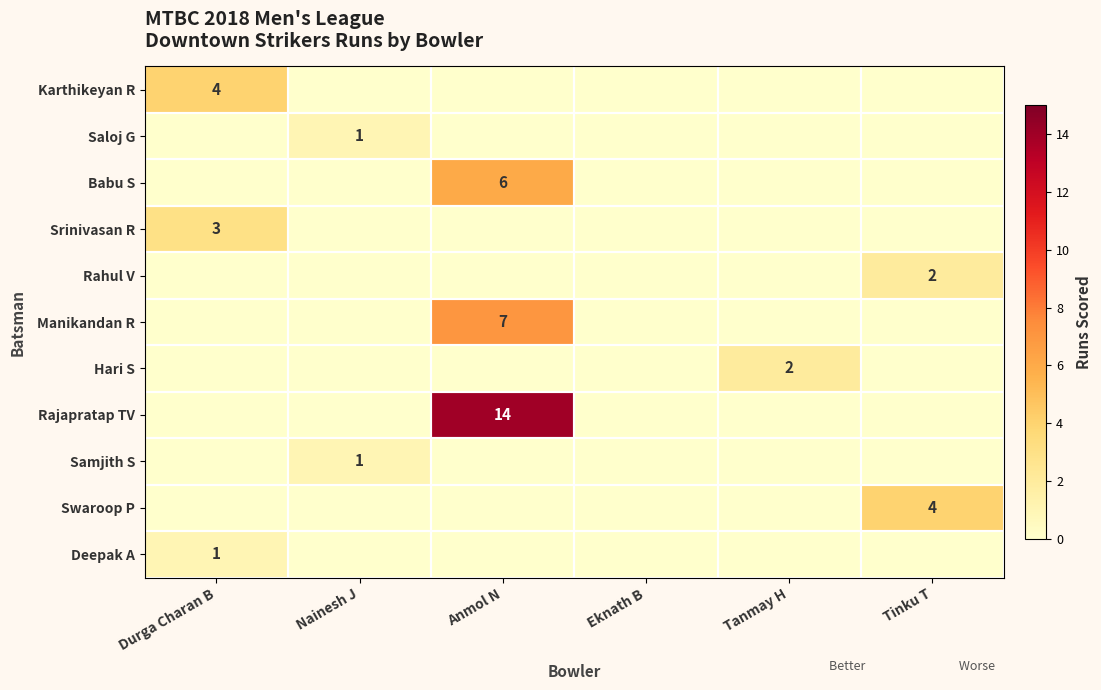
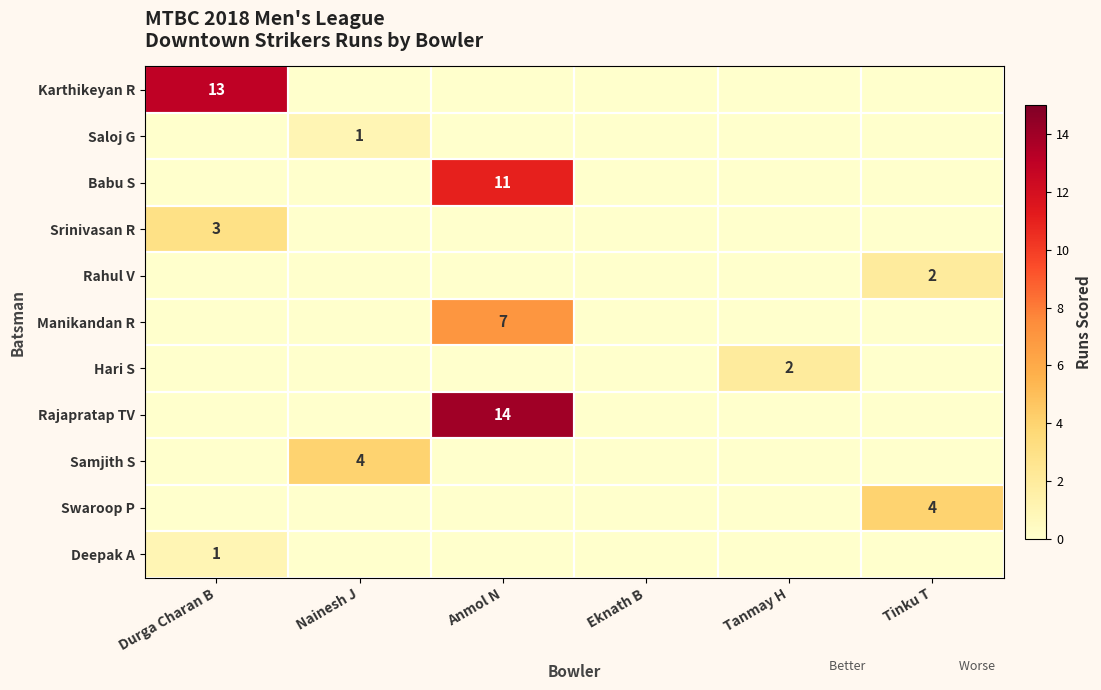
Karthikeyan R, Durga Charan B: 4 -> 13
Babu S, Anmol N: 6 -> 11
Samjith S, Nainesh J: 1 -> 4
